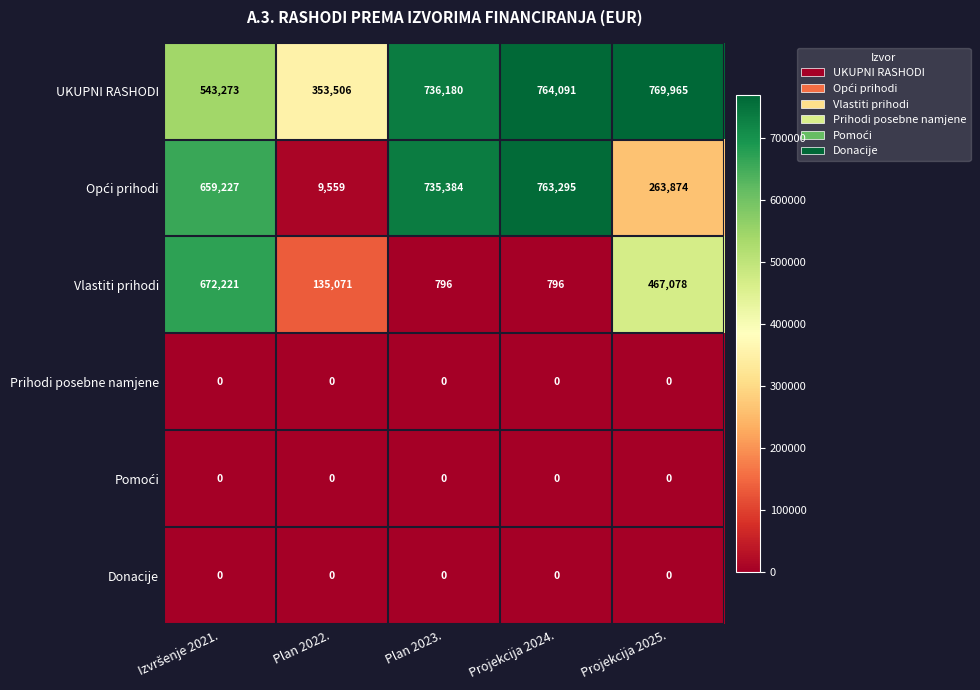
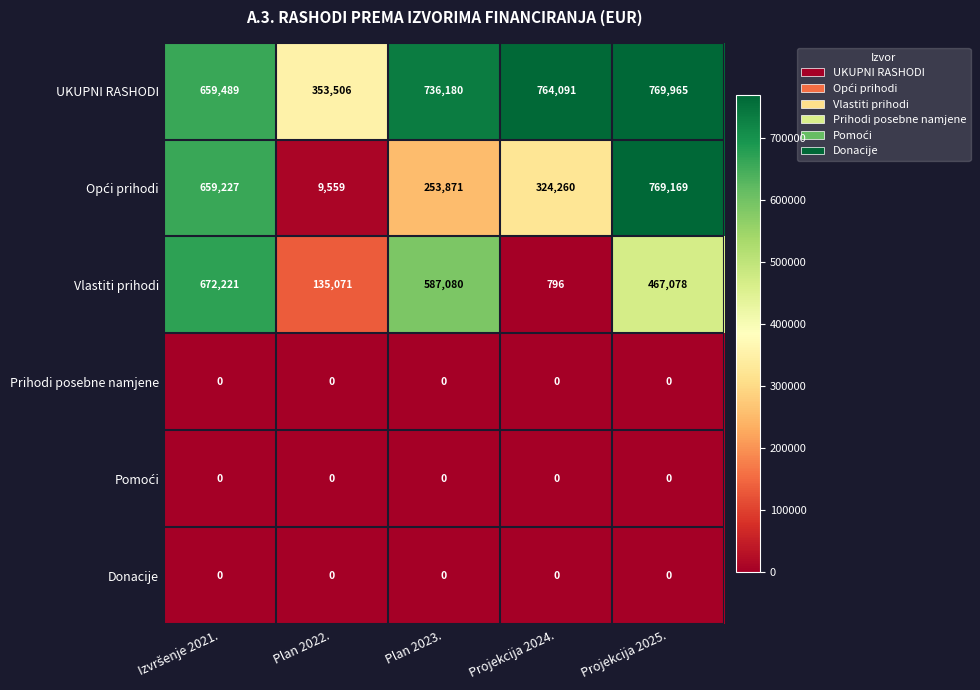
UKUPNI RASHODI, Izvršenje 2021.: 543,273 -> 659,489
Opći prihodi, Plan 2023.: 735,384 -> 253,871
Opći prihodi, Projekcija 2024.: 763,295 -> 324,260
Opći prihodi, Projekcija 2025.: 263,874 -> 769,169
Vlastiti prihodi, Plan 2023.: 796 -> 587,080
